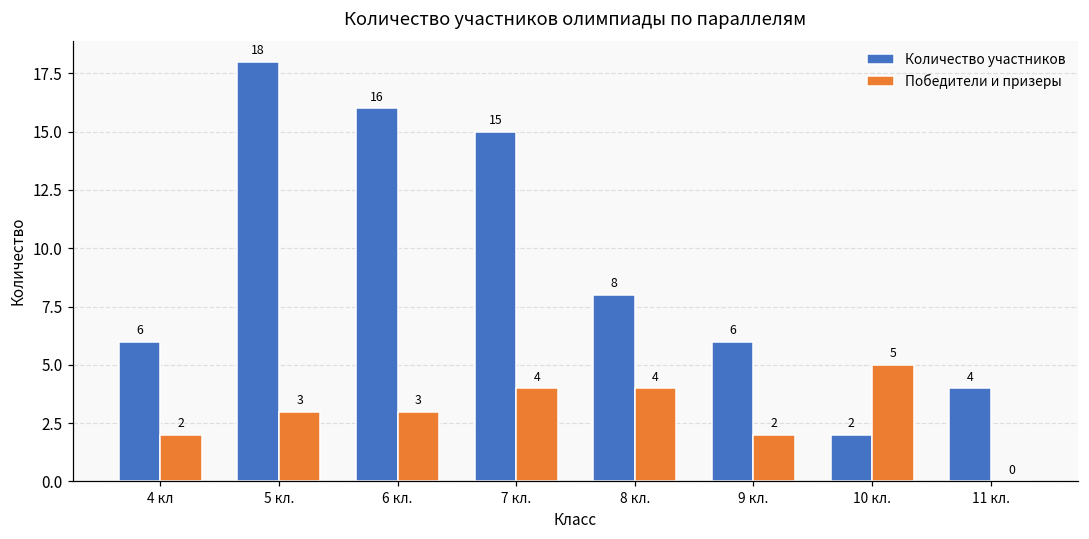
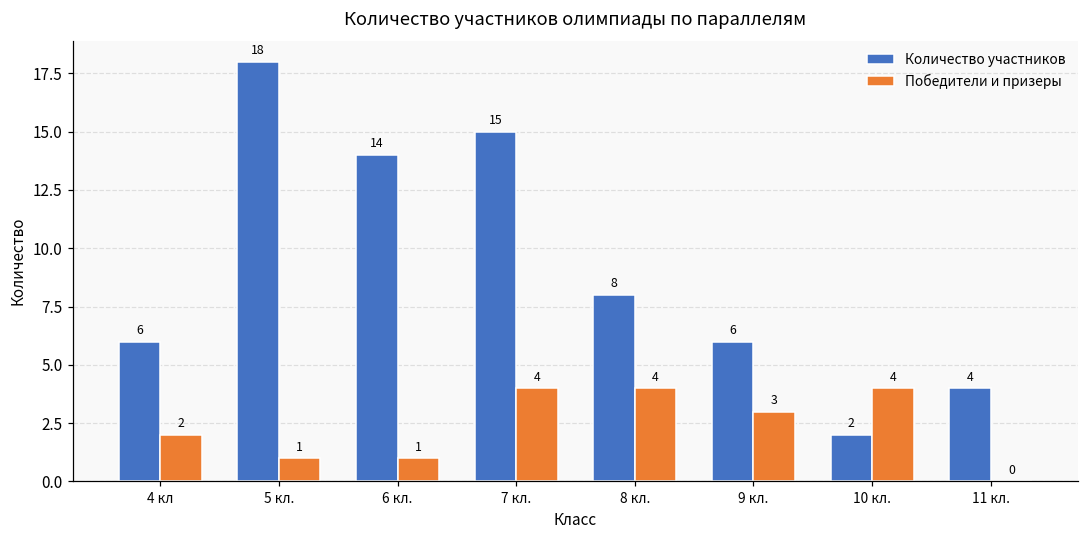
Победители и призеры, 5 кл.: 3 -> 1
Количество участников, 6 кл.: 16 -> 14
Победители и призеры, 6 кл.: 3 -> 1
Победители и призеры, 9 кл.: 2 -> 3
Победители и призеры, 10 кл.: 5 -> 4
